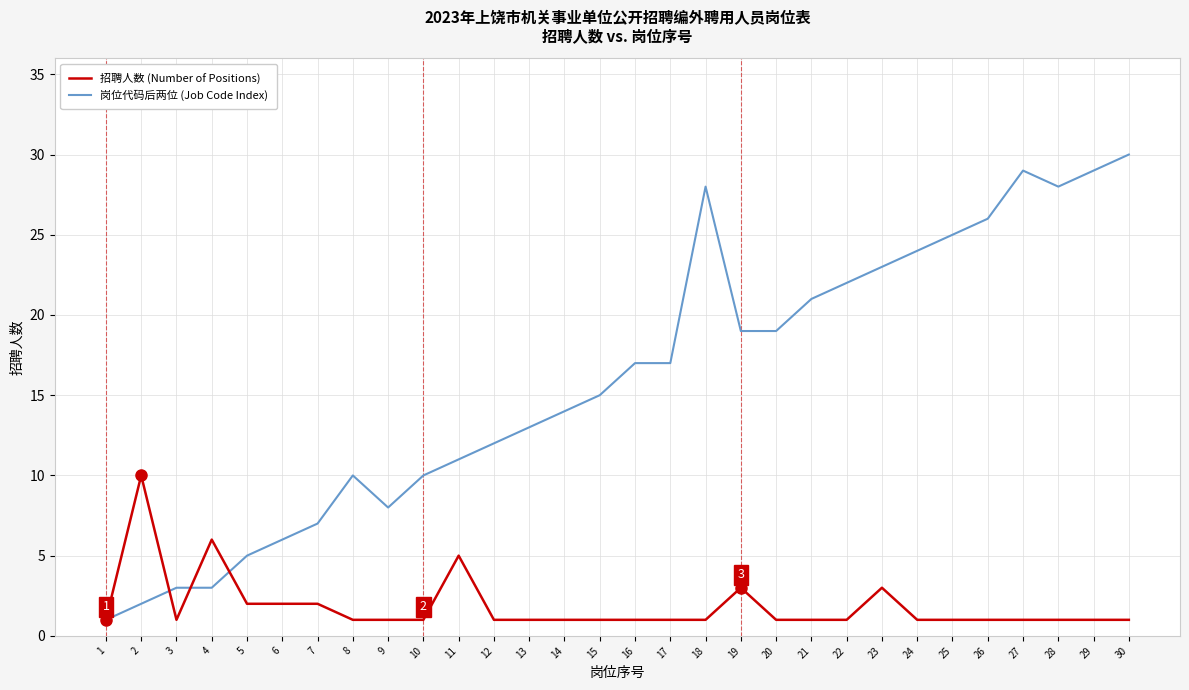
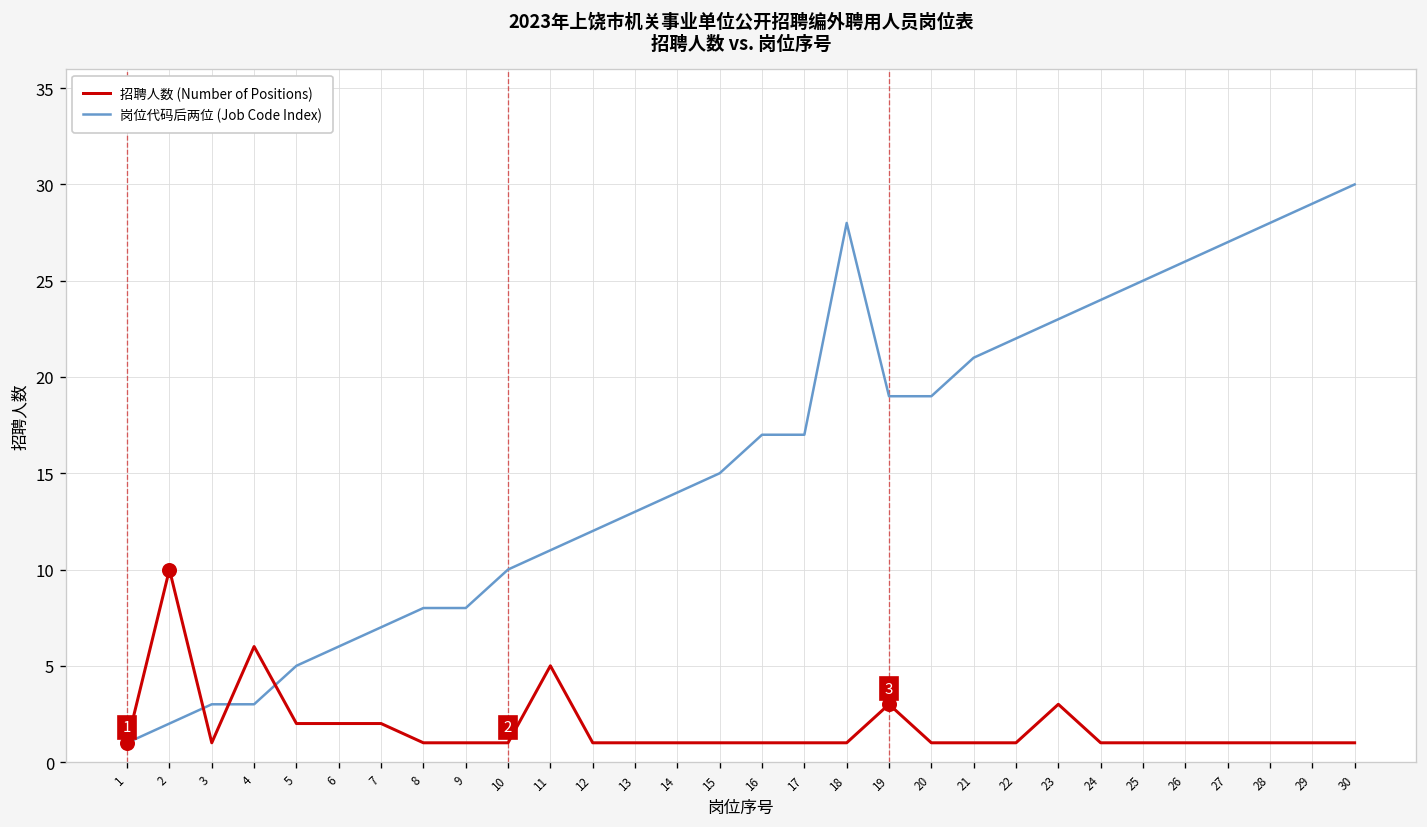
岗位代码后两位 (Job Code Index), 8: 10 -> 8
岗位代码后两位 (Job Code Index), 27: 29 -> 27
